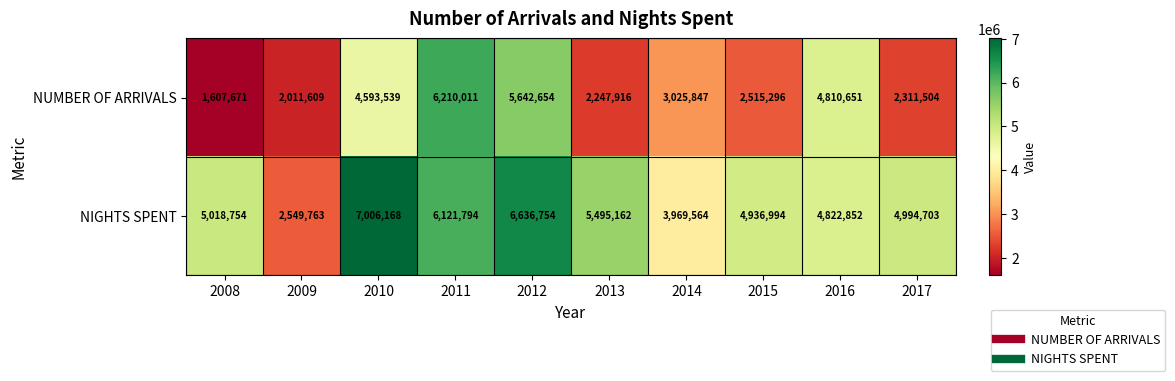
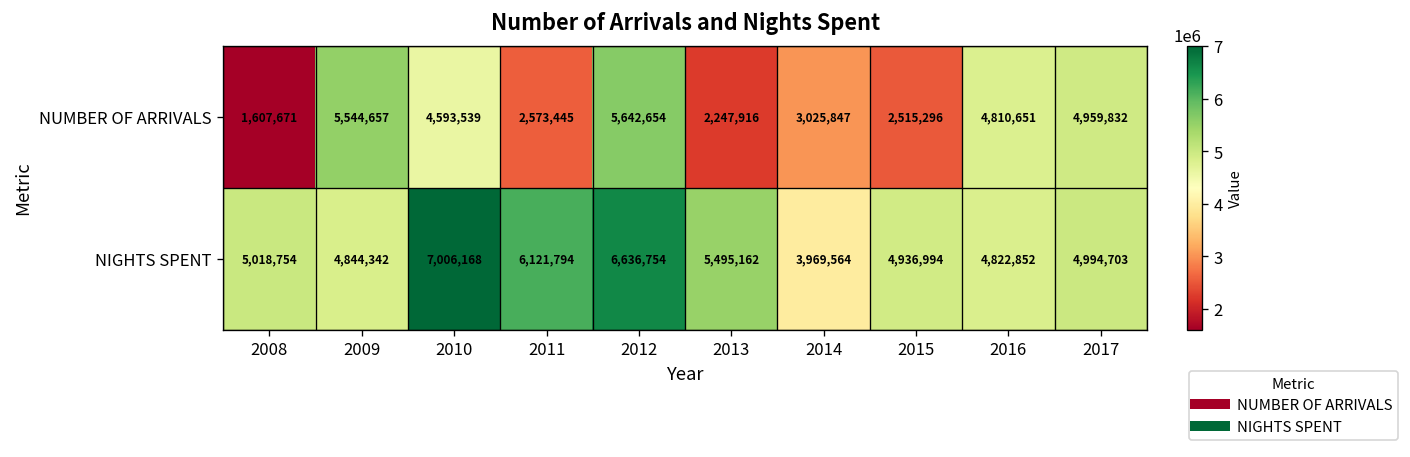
NUMBER OF ARRIVALS, 2009: 2,011,609 -> 5,544,657
NUMBER OF ARRIVALS, 2011: 6,210,011 -> 2,573,445
NUMBER OF ARRIVALS, 2017: 2,311,504 -> 4,959,832
NIGHTS SPENT, 2009: 2,549,763 -> 4,844,342
